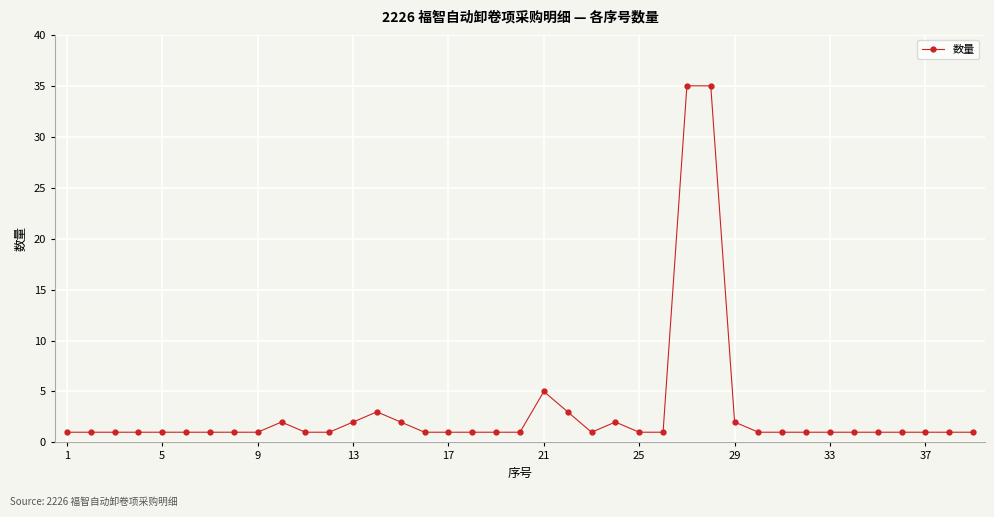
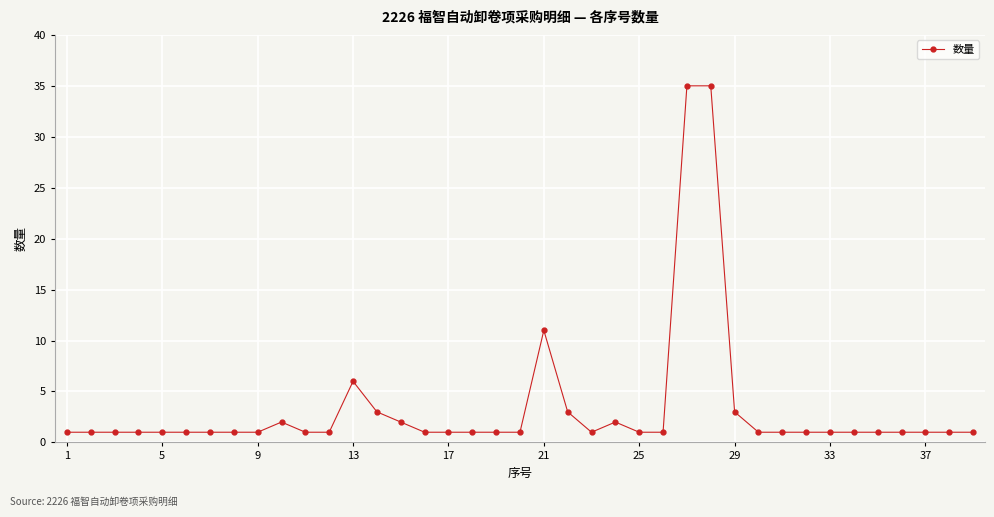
13: 2 -> 6
21: 5 -> 11
29: 2 -> 3
